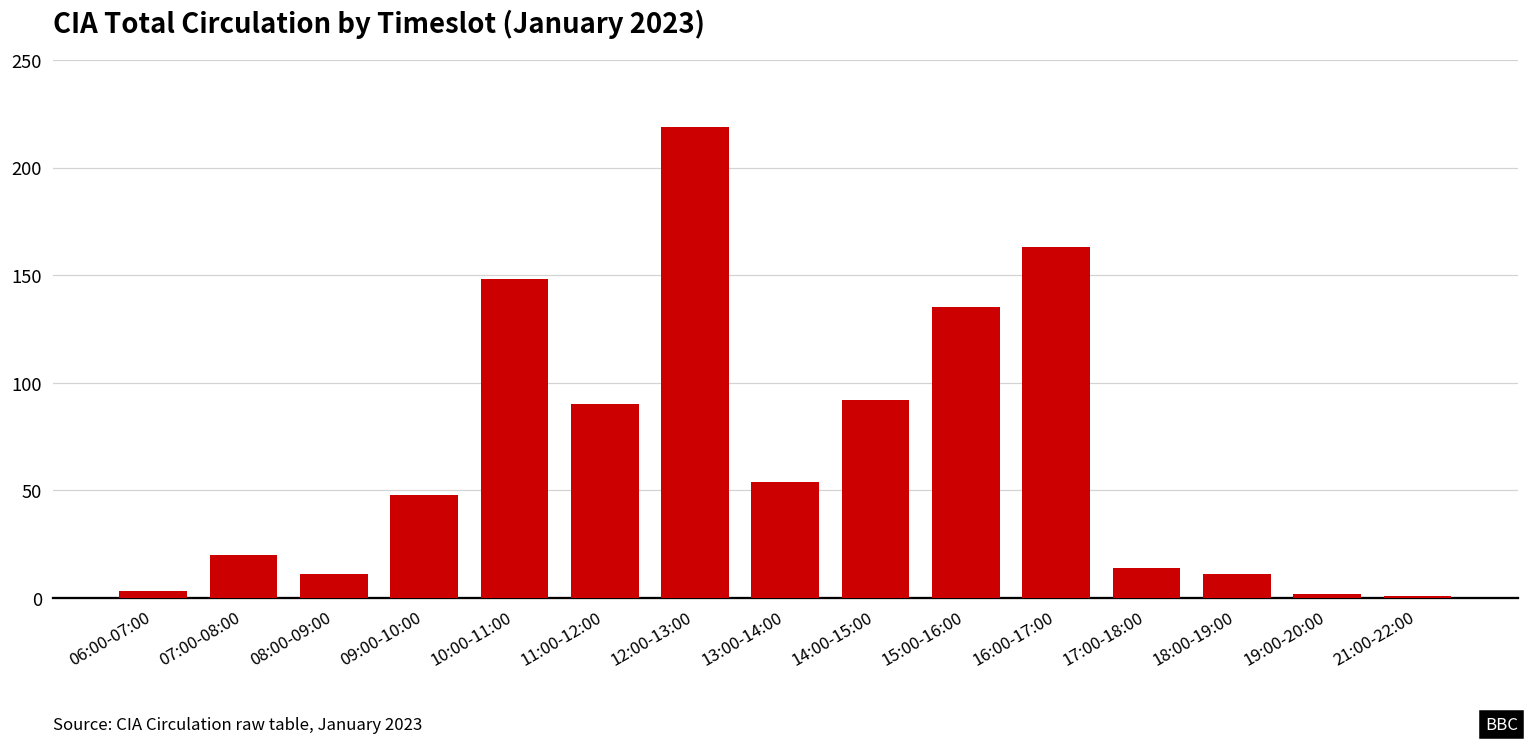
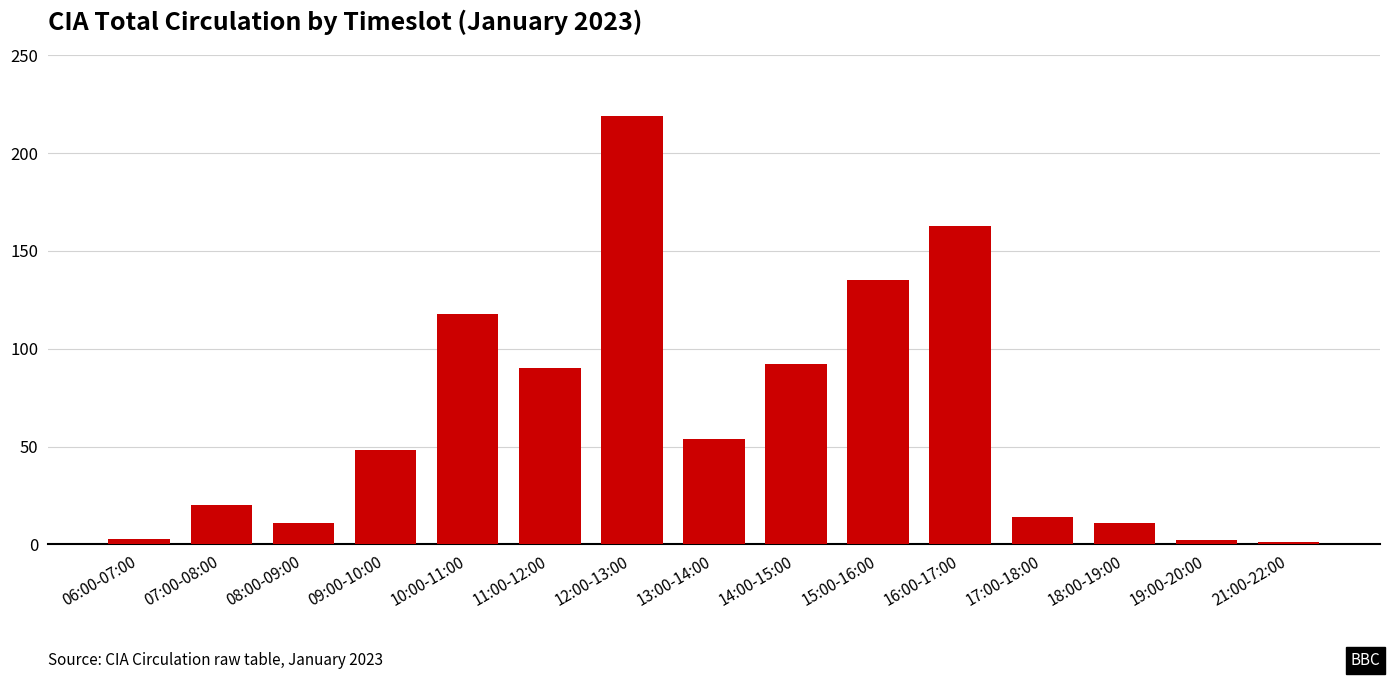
10:00-11:00: 148 -> 118
